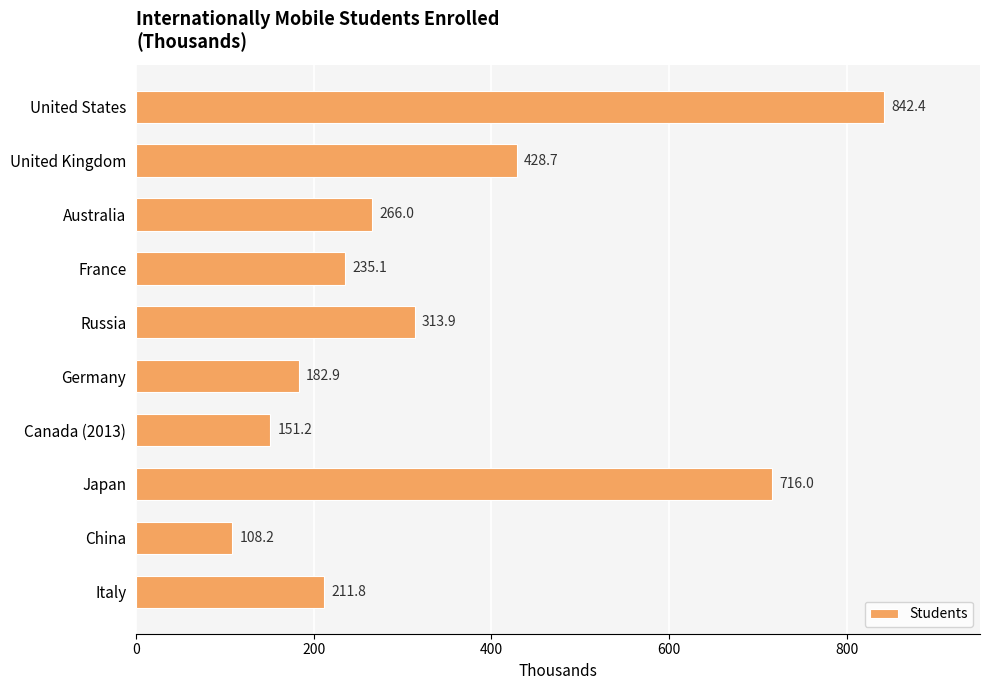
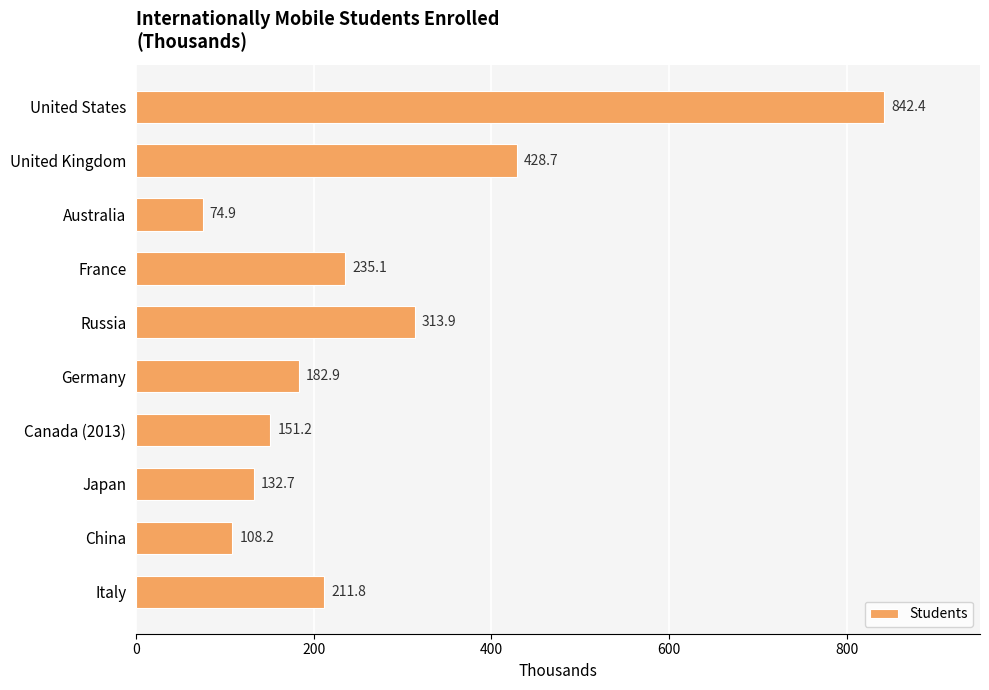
Australia: 266.0 -> 74.9
Japan: 716.0 -> 132.7
